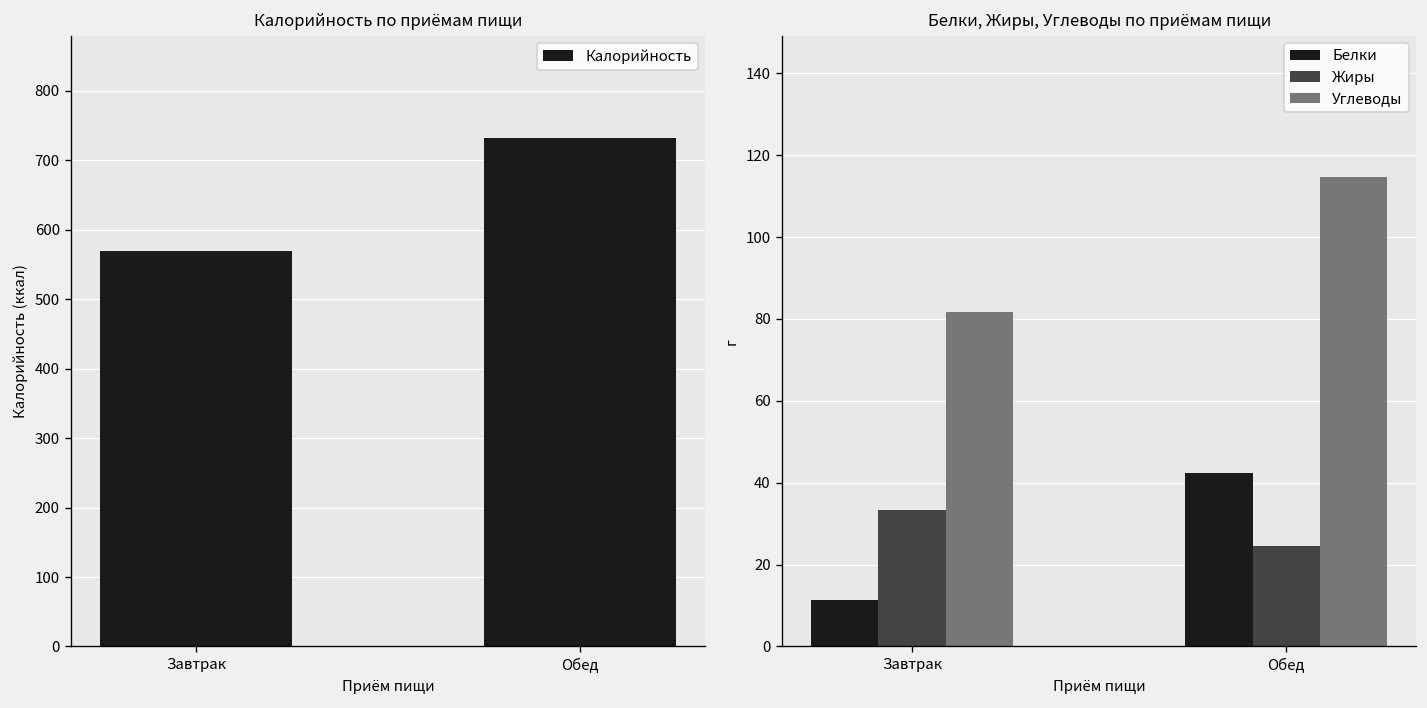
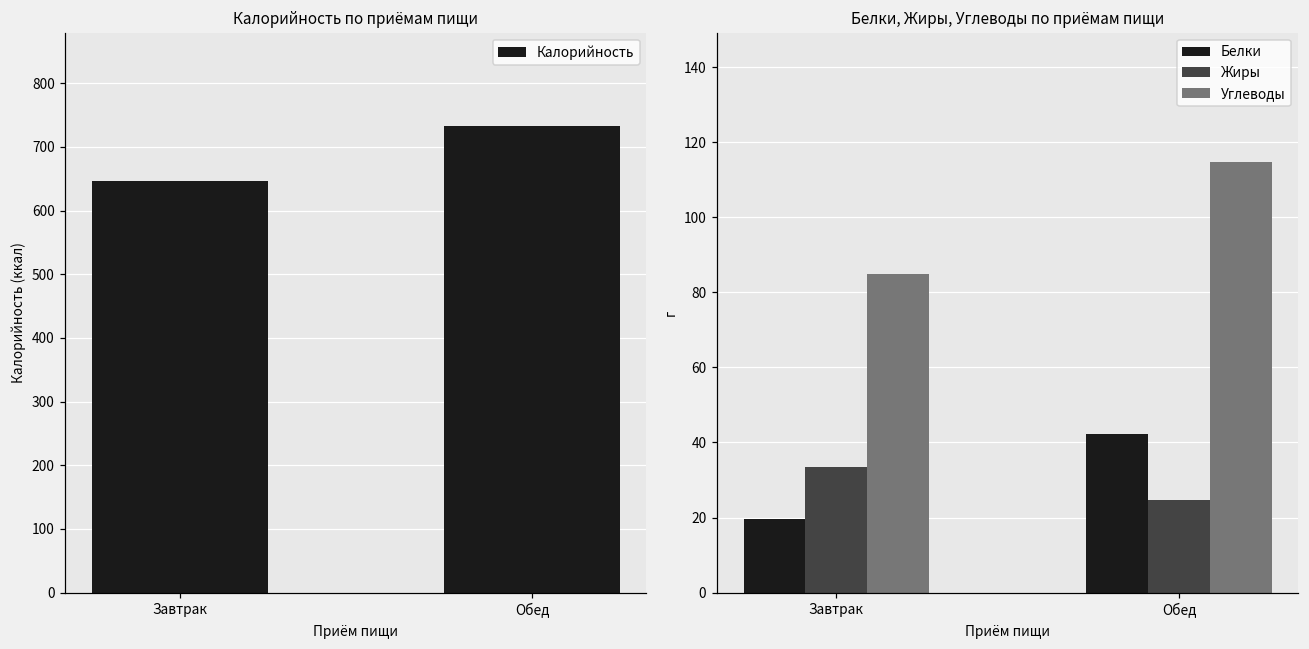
Калорийность по приёмам пищи, Завтрак: 570 -> 650
Белки, Жиры, Углеводы по приёмам пищи, Белки, Завтрак: 11 -> 20
Белки, Жиры, Углеводы по приёмам пищи, Углеводы, Завтрак: 82 -> 85
